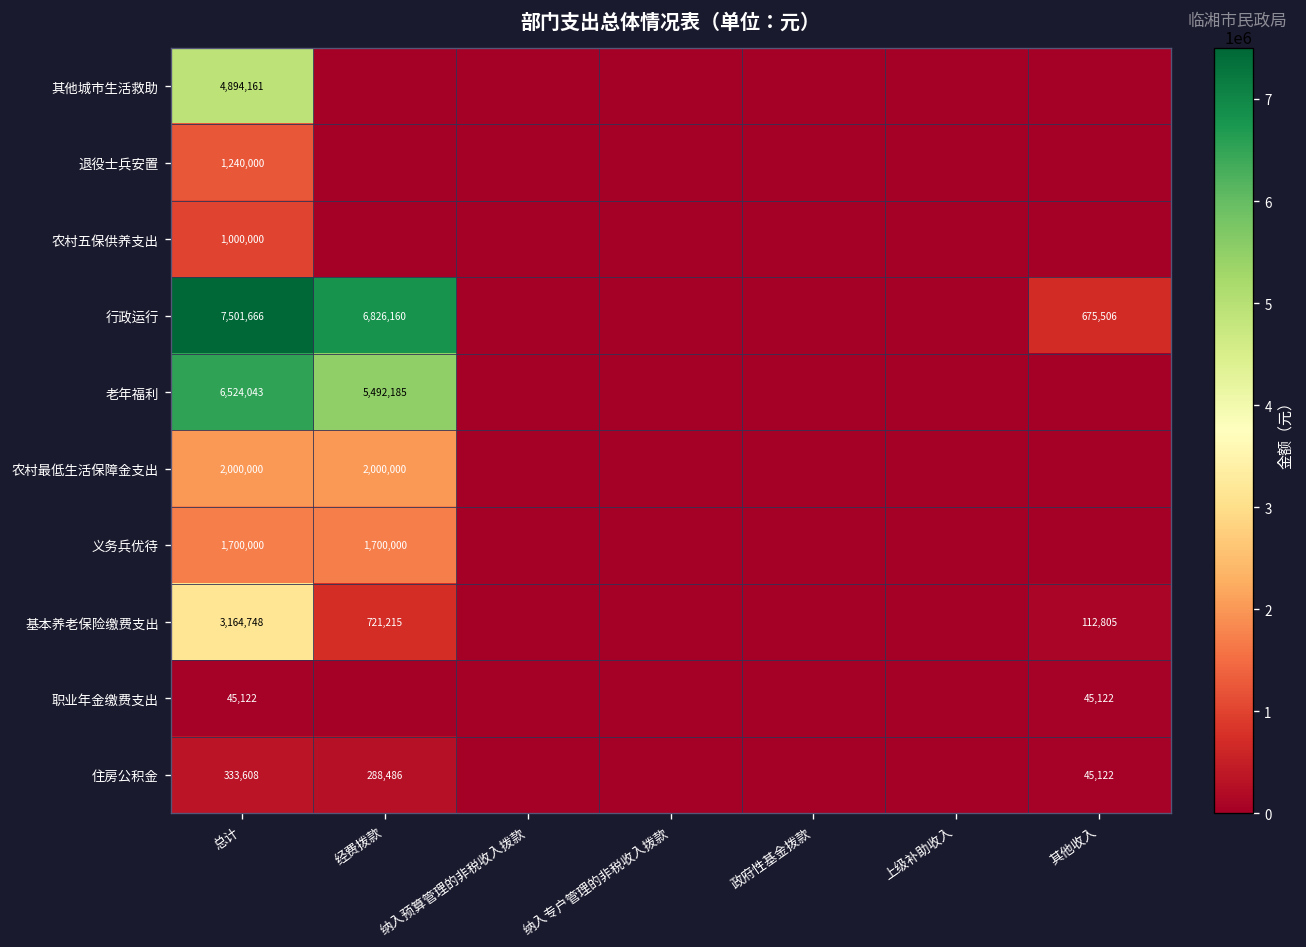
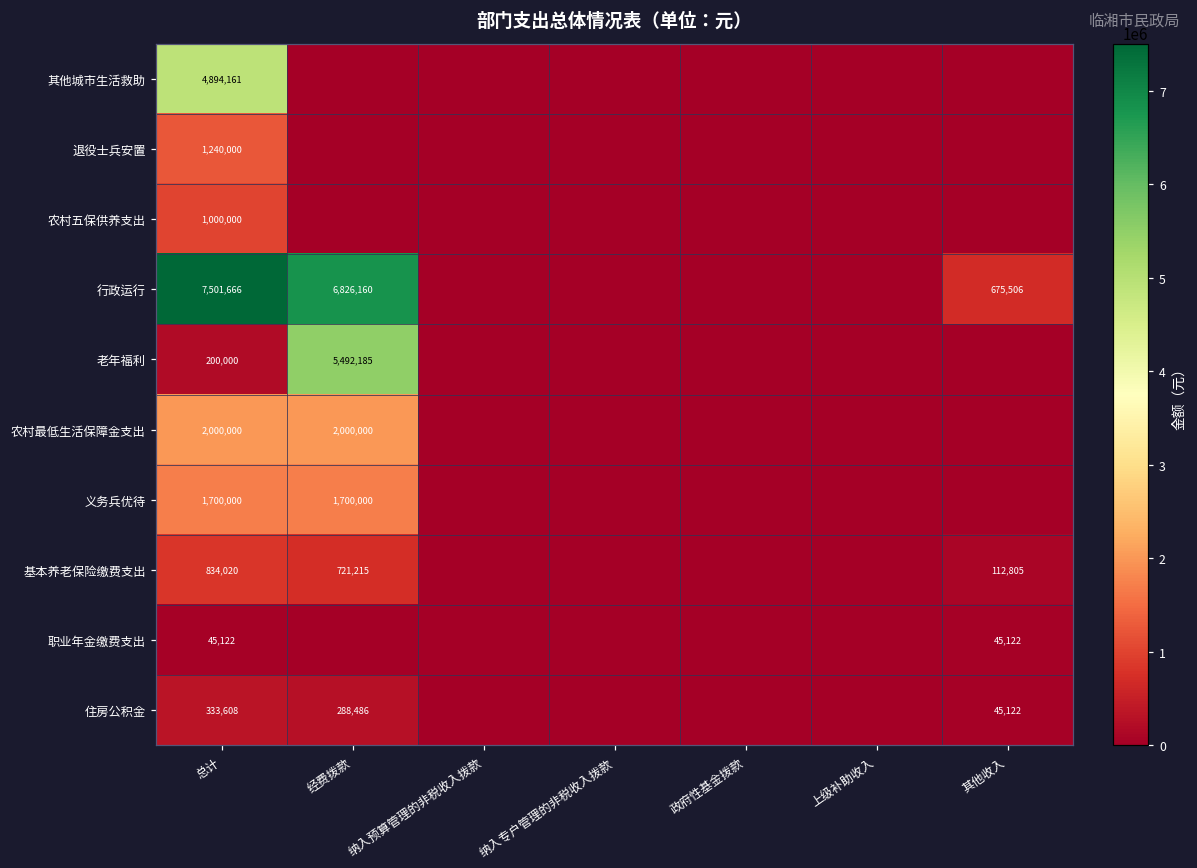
老年福利, 总计: 6,524,043 -> 200,000
基本养老保险缴费支出, 总计: 3,164,748 -> 834,020
